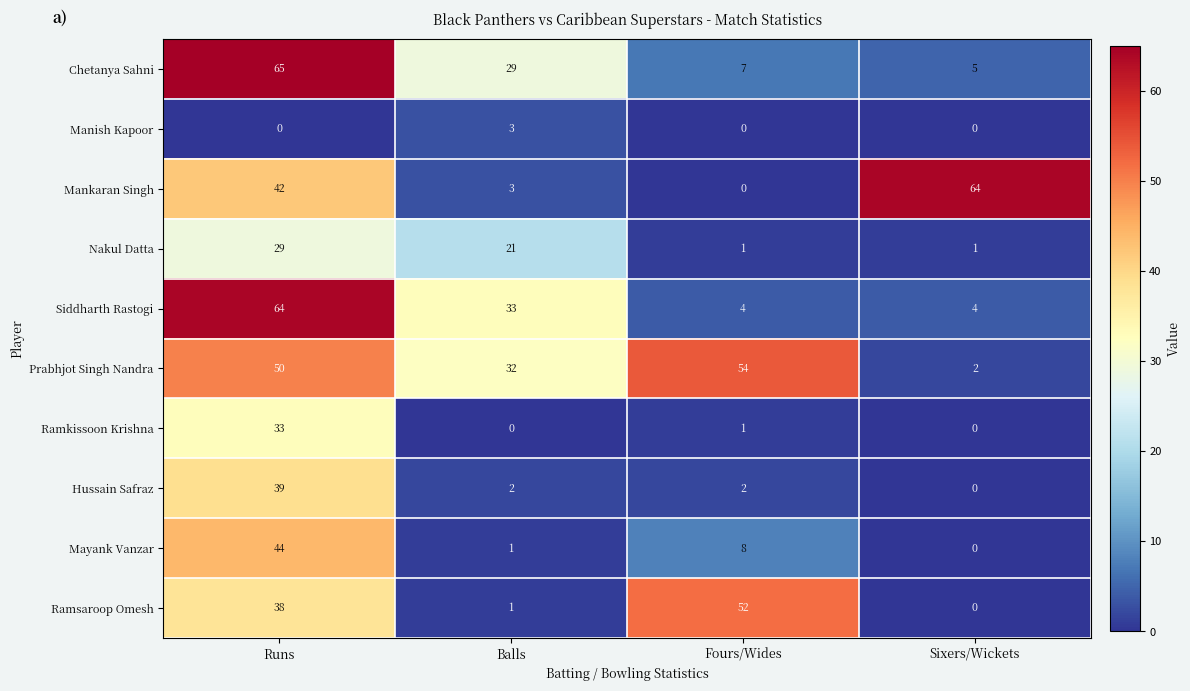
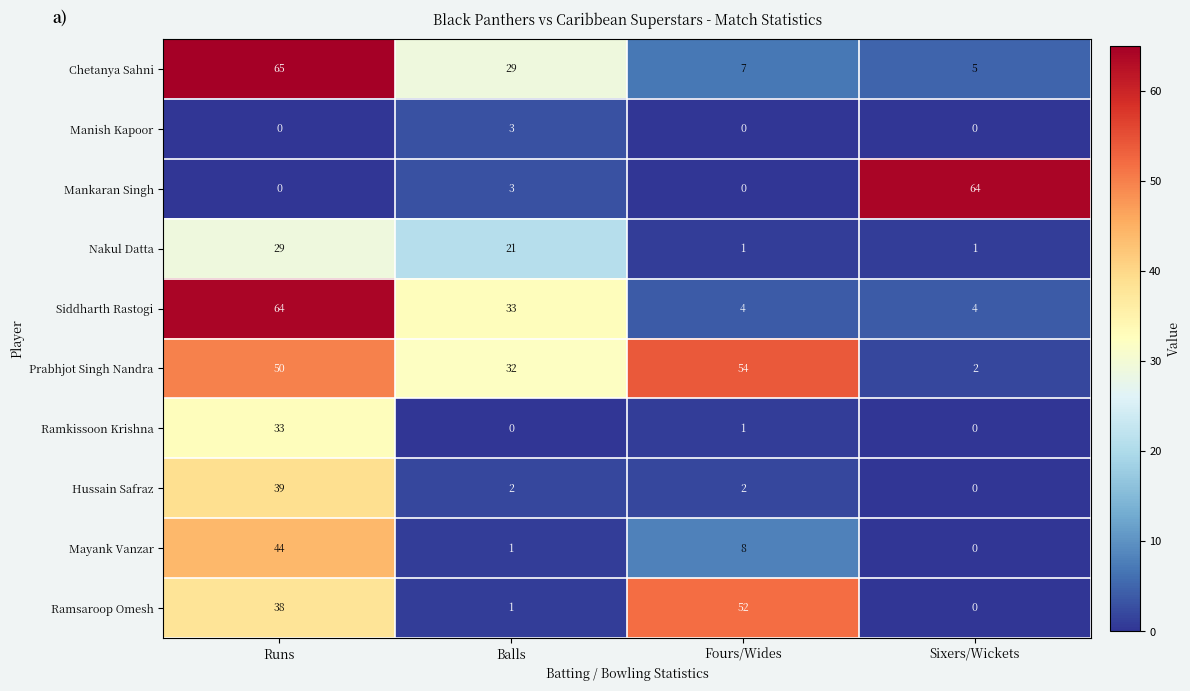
Mankaran Singh, Runs: 42 -> 0
